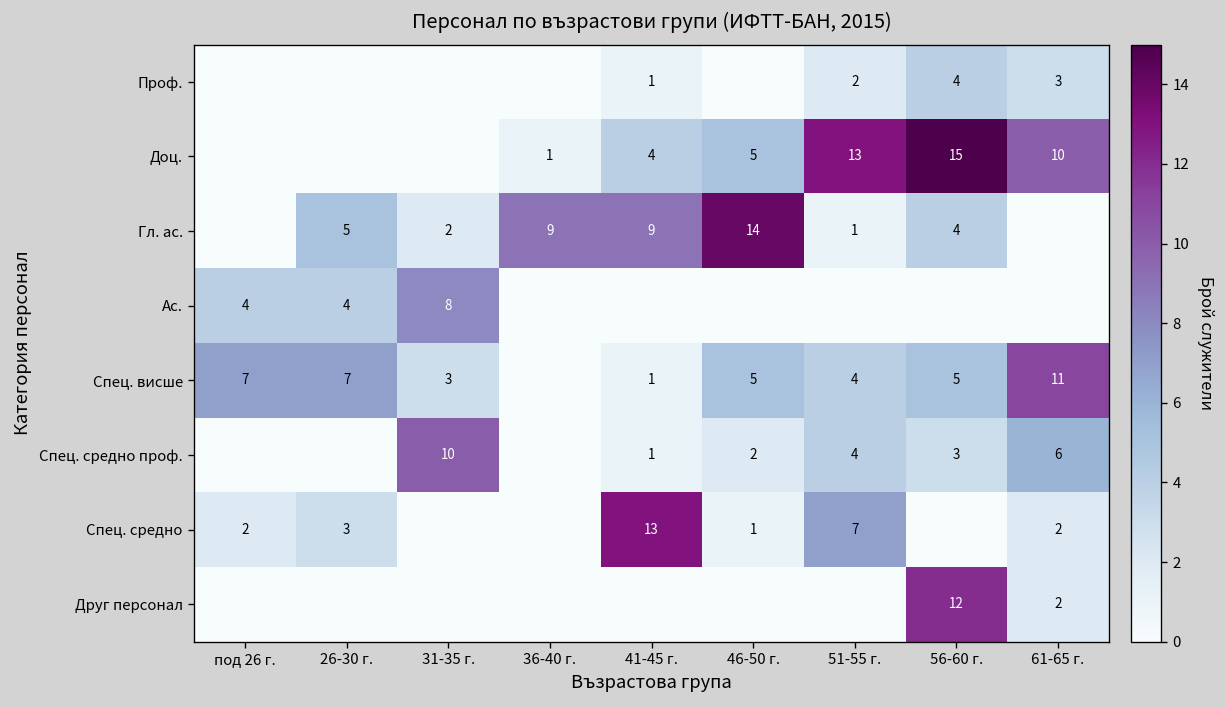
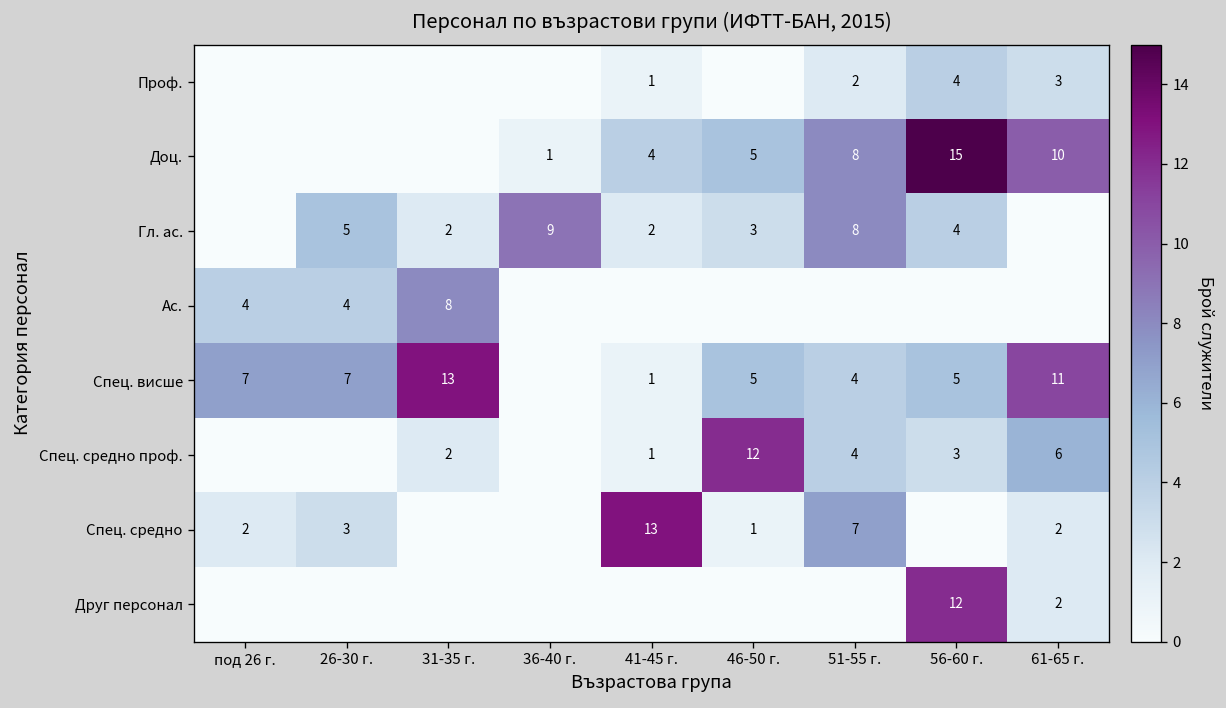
Доц., 51-55 г.: 13 -> 8
Гл. ас., 41-45 г.: 9 -> 2
Гл. ас., 46-50 г.: 14 -> 3
Гл. ас., 51-55 г.: 1 -> 8
Спец. висше, 31-35 г.: 3 -> 13
Спец. средно проф., 31-35 г.: 10 -> 2
Спец. средно проф., 46-50 г.: 2 -> 12
